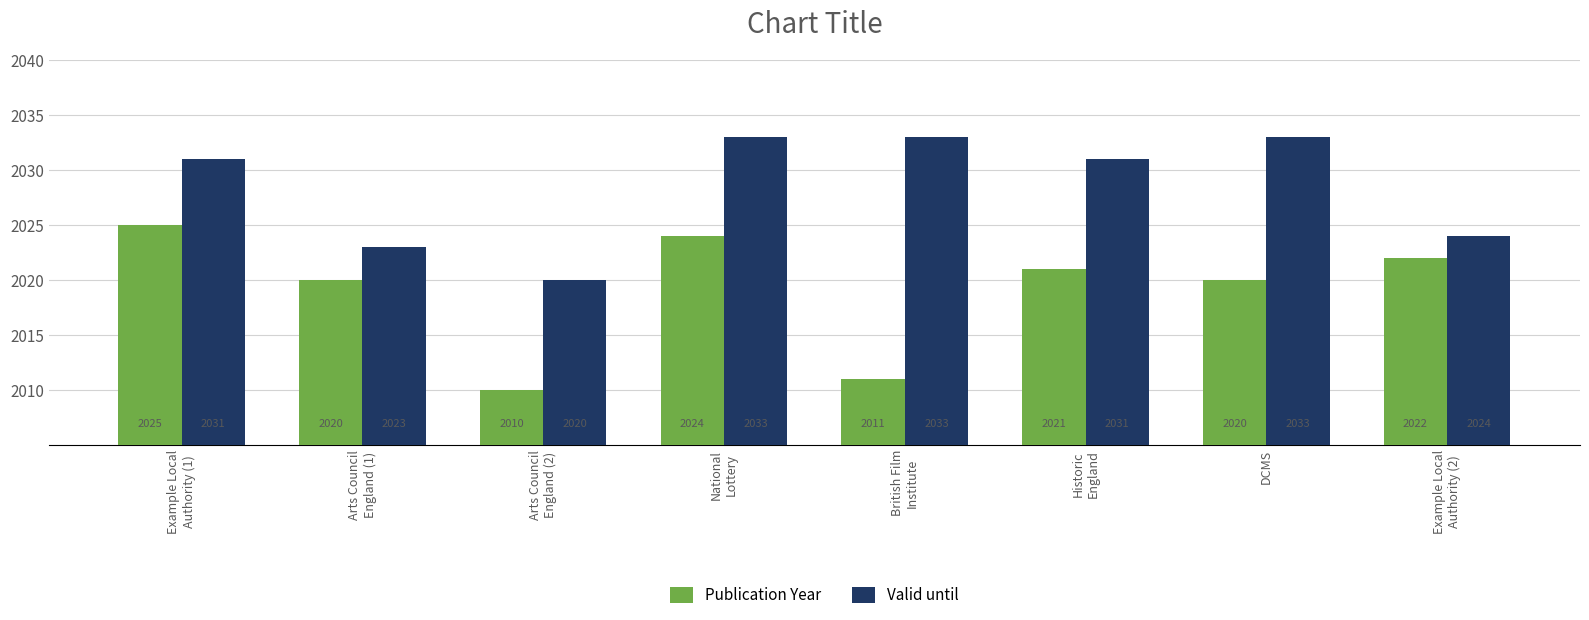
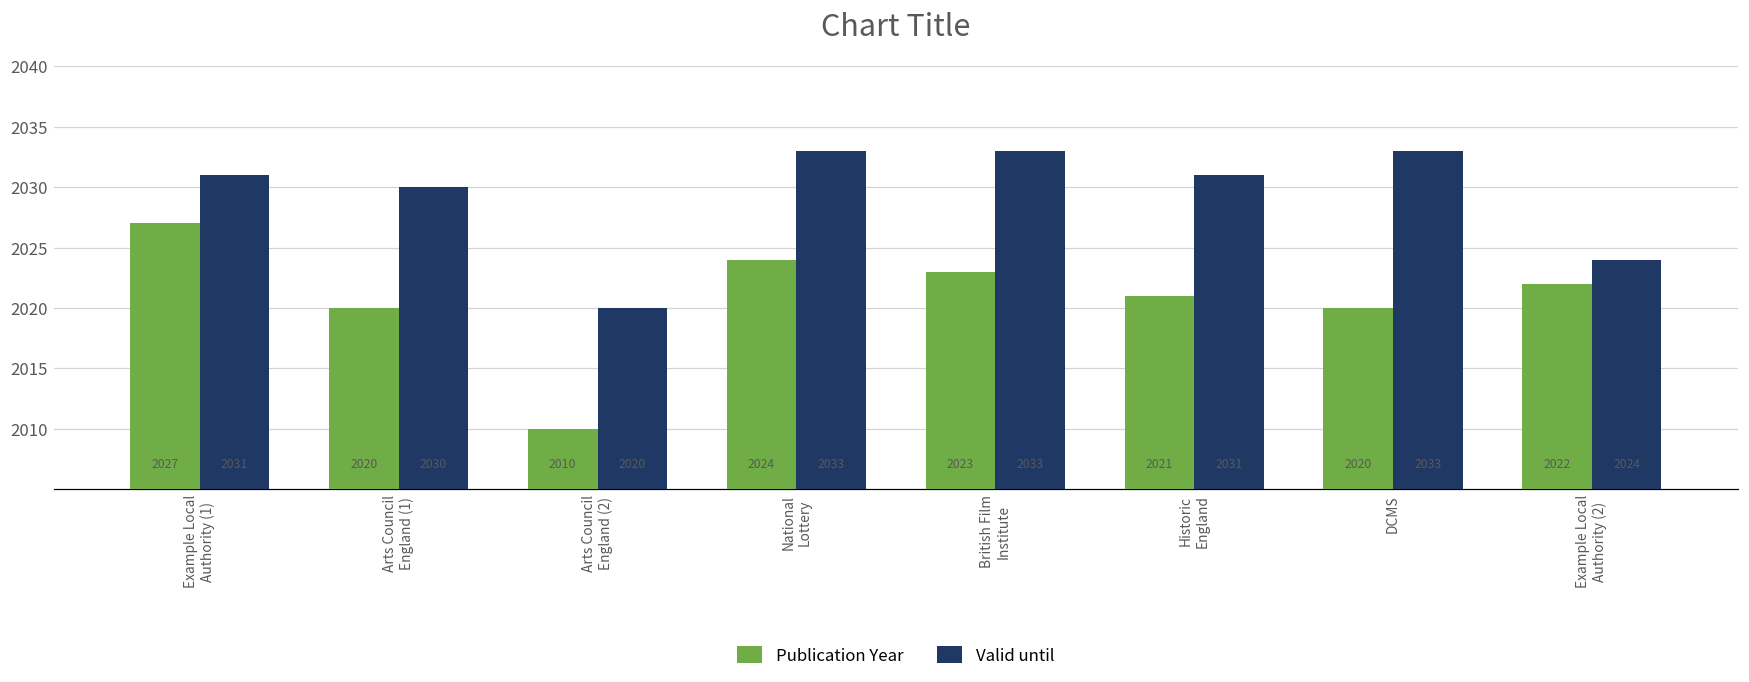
Publication Year, Example Local Authority (1): 2025 -> 2027
Valid until, Arts Council England (1): 2023 -> 2030
Publication Year, British Film Institute: 2011 -> 2023
